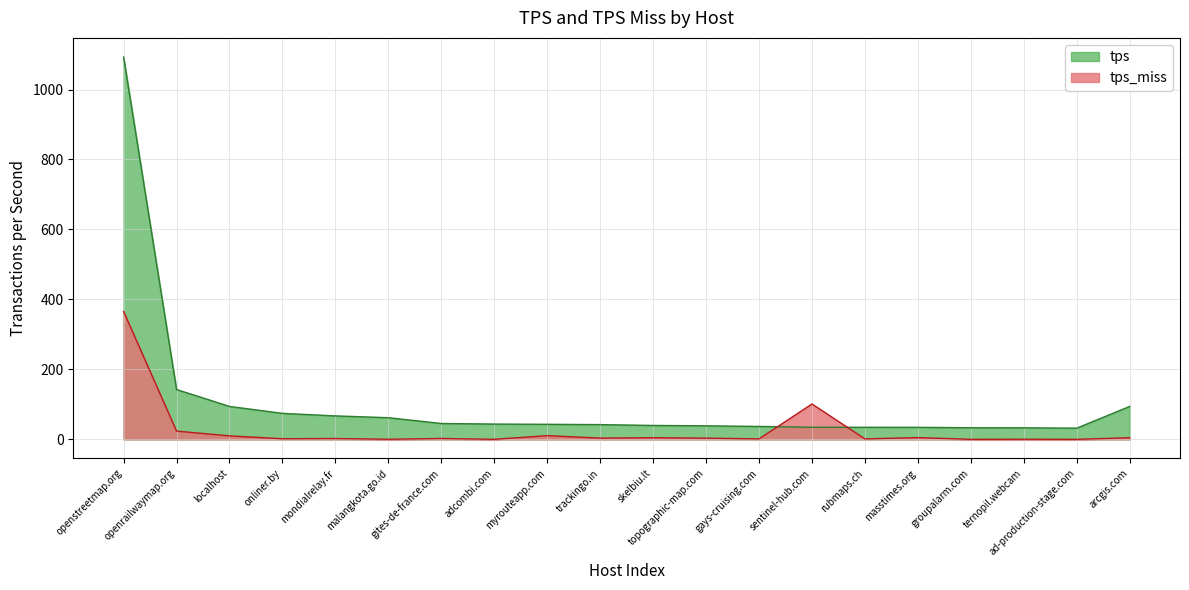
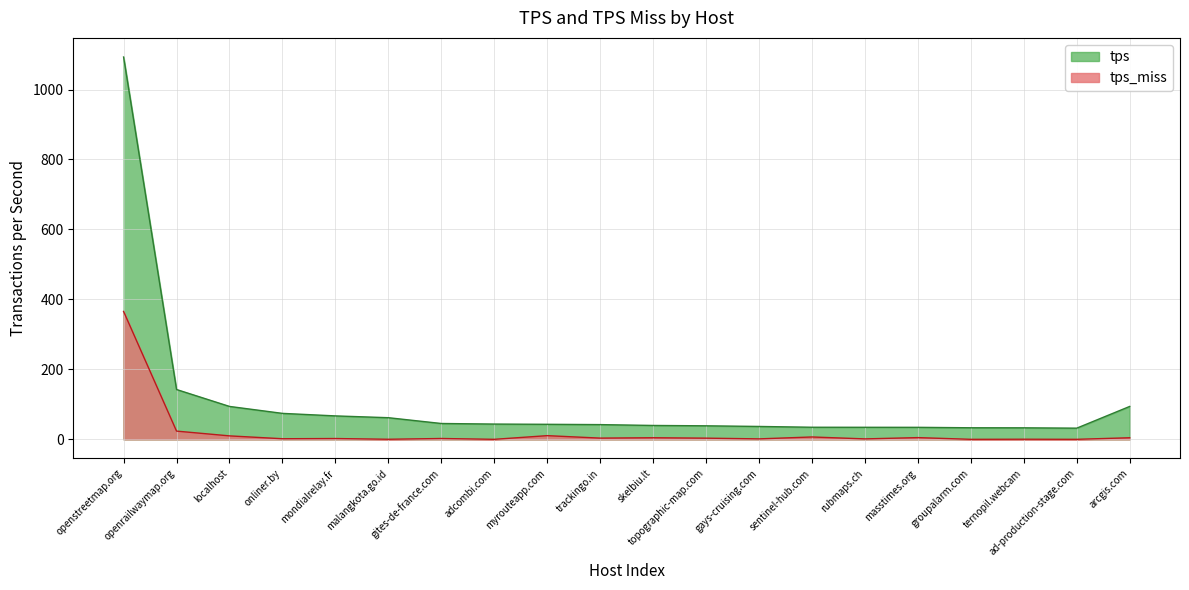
tps_miss, sentinel-hub.com: 100 -> 10
